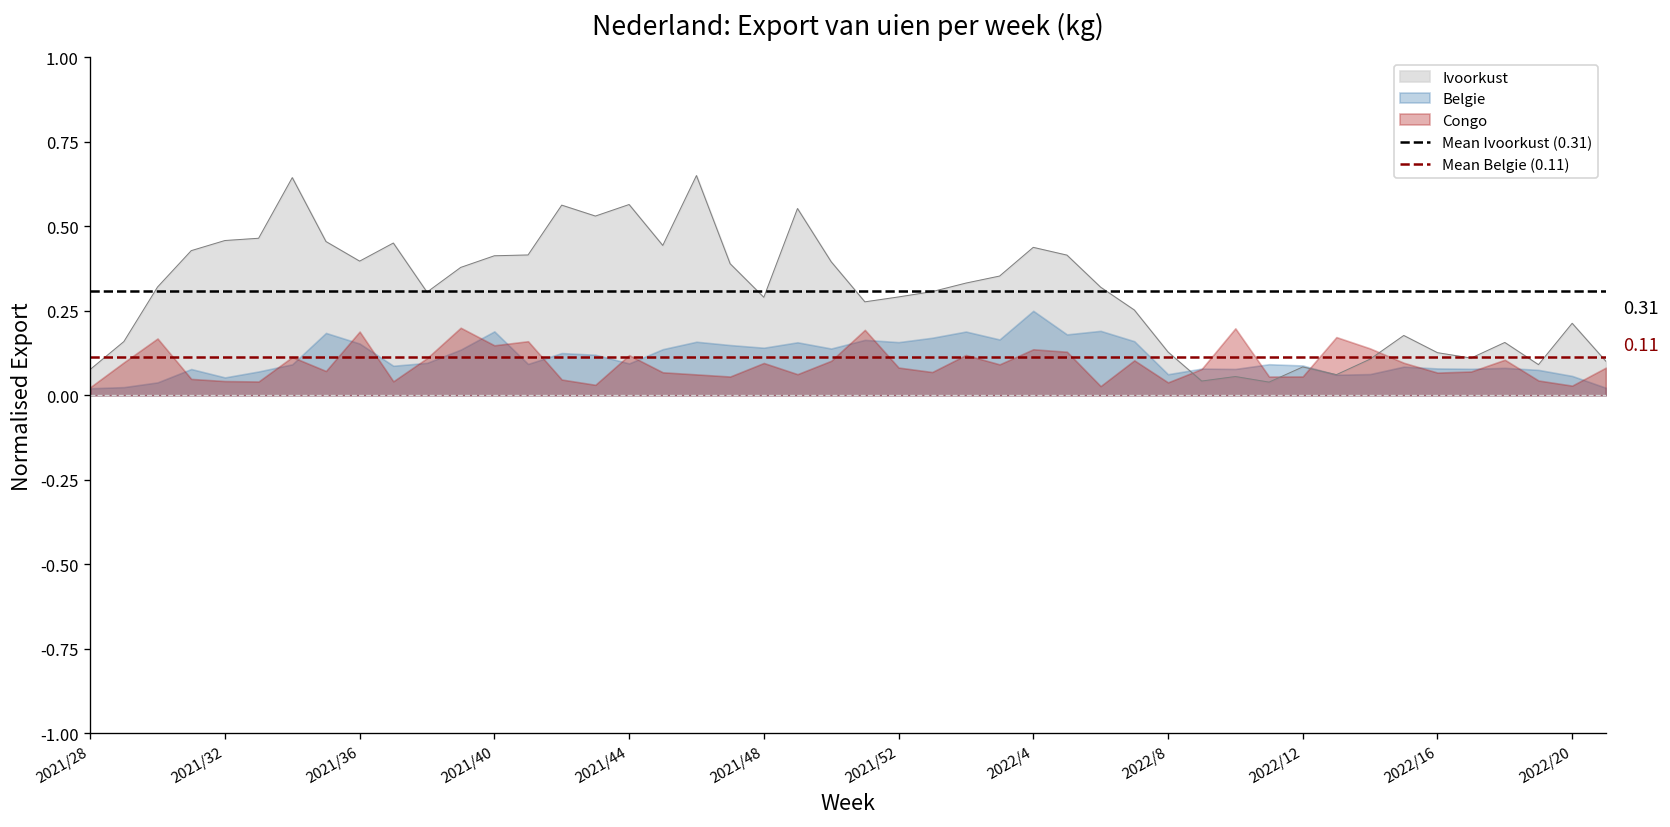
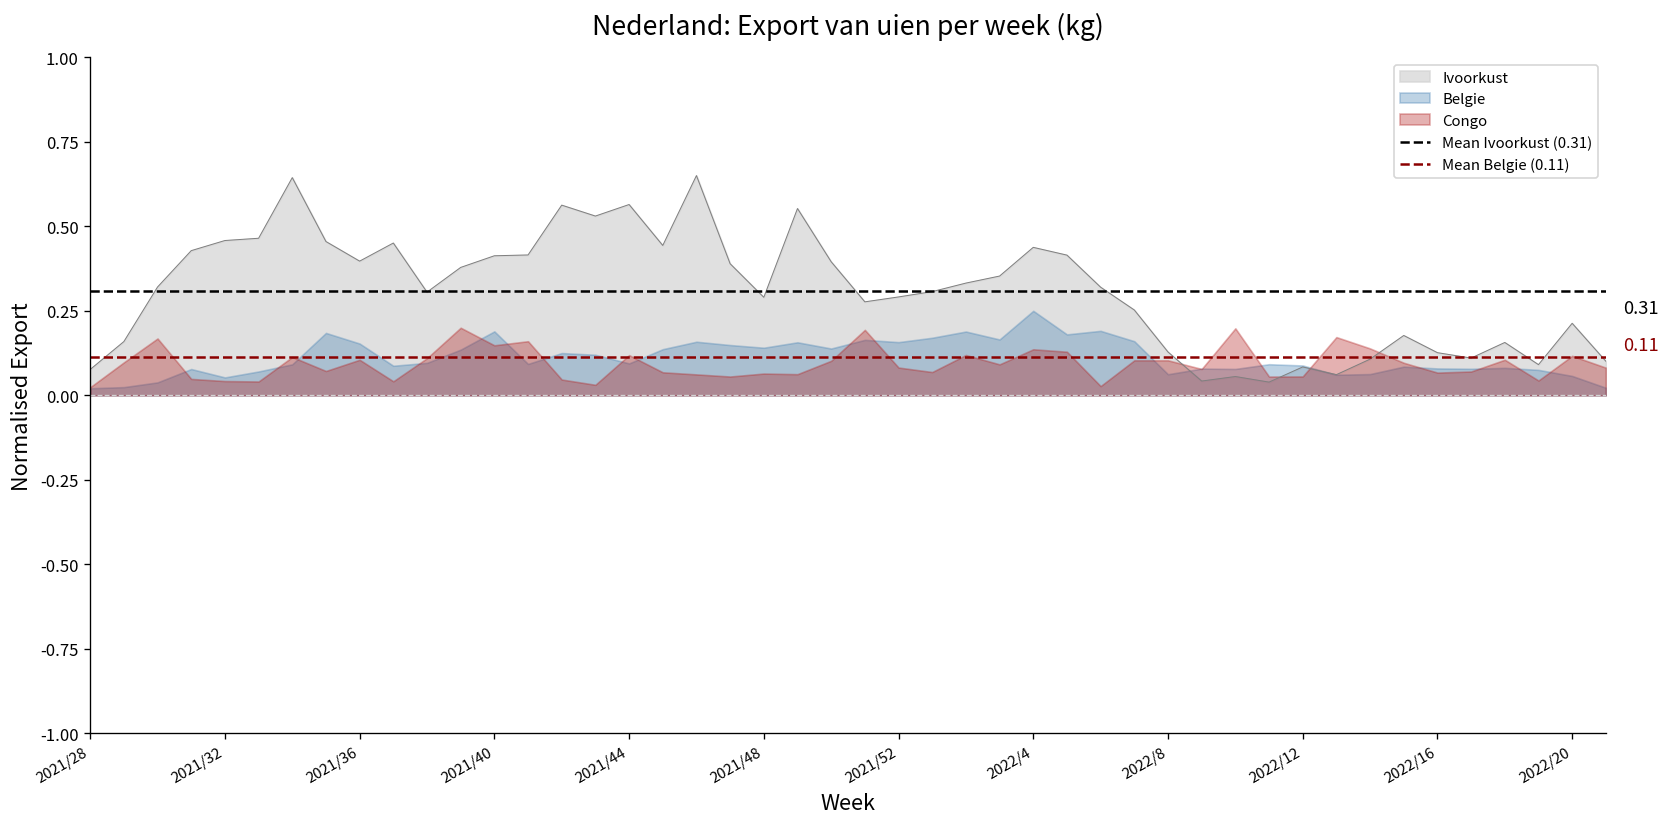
Congo, 2021/36: 0.19 -> 0.11
Congo, 2021/48: 0.10 -> 0.06
Congo, 2022/8: 0.04 -> 0.10
Congo, 2022/20: 0.03 -> 0.12
